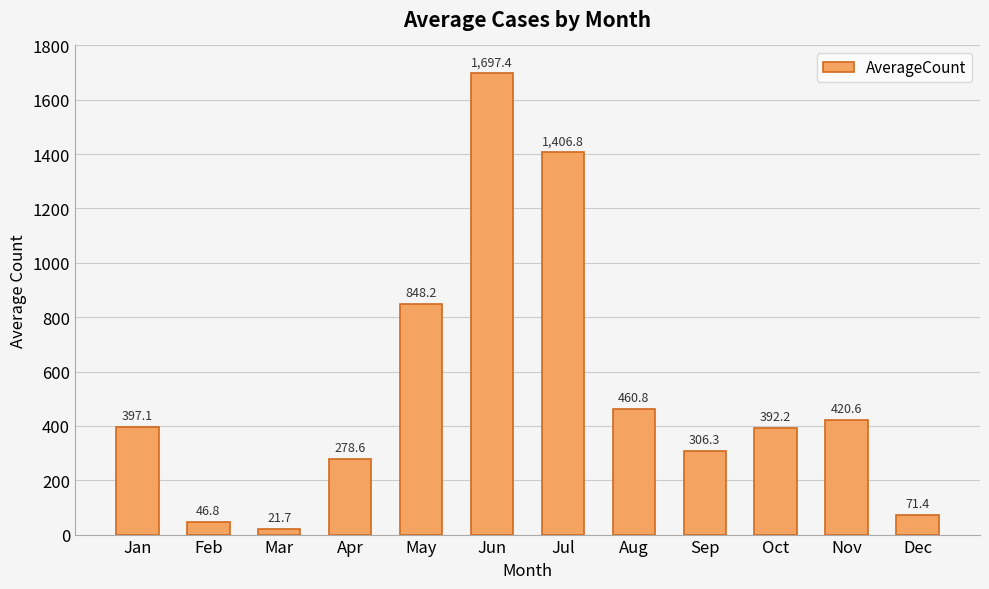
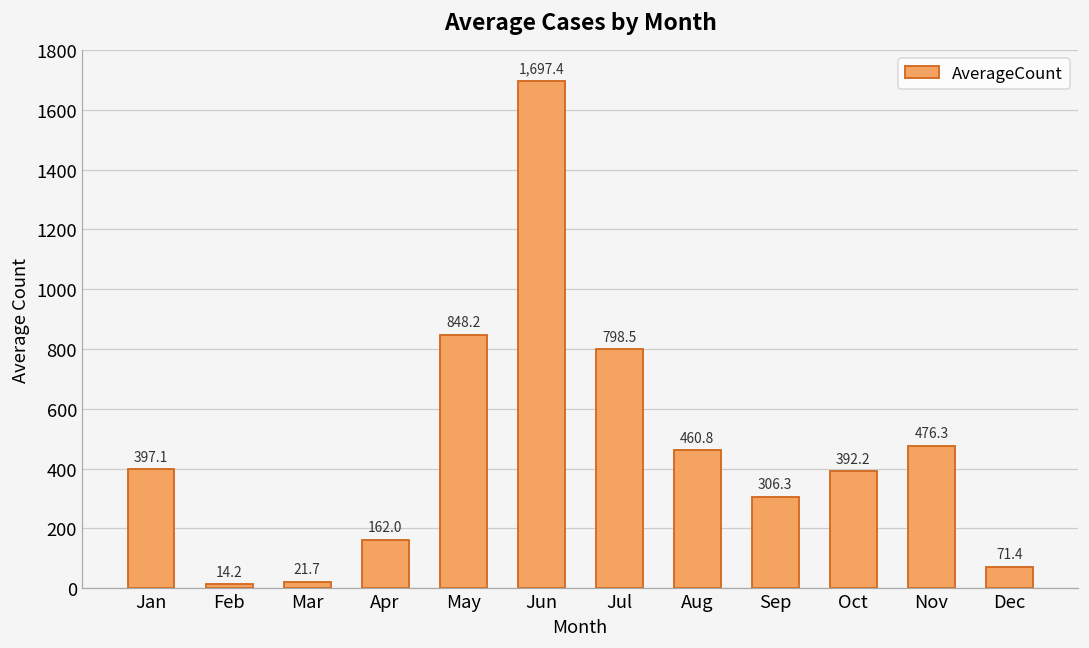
Feb: 46.8 -> 14.2
Apr: 278.6 -> 162.0
Jul: 1,406.8 -> 798.5
Nov: 420.6 -> 476.3
